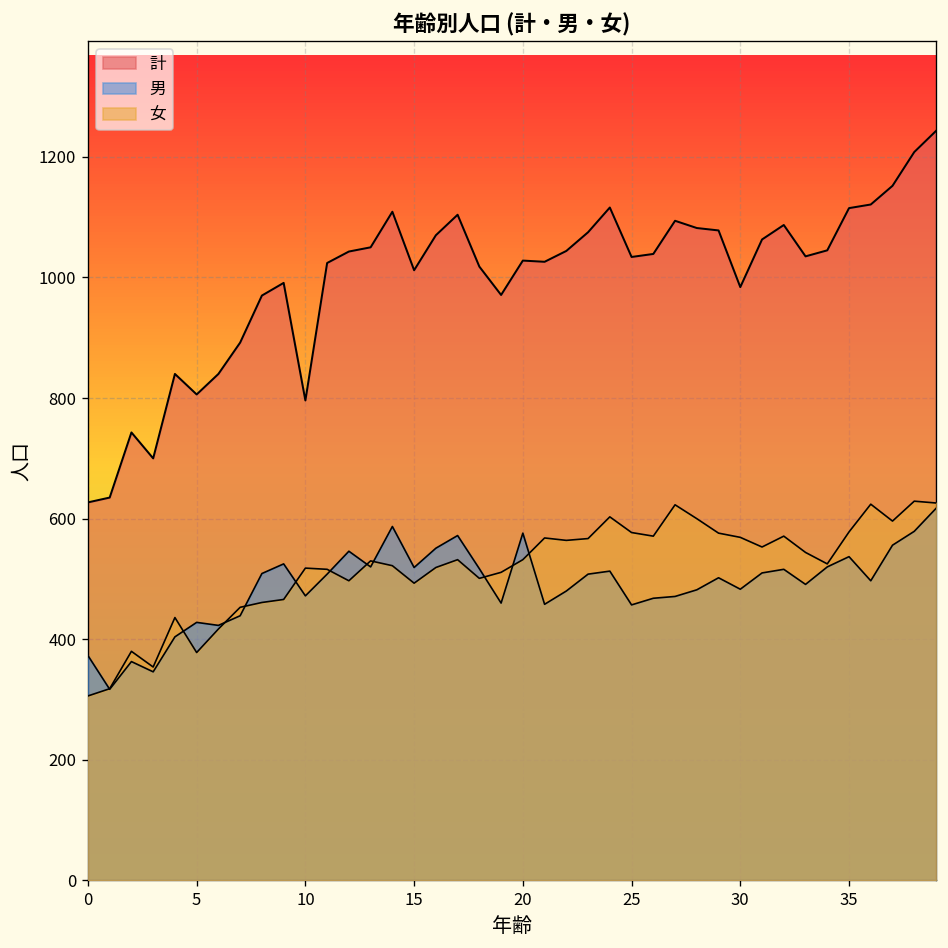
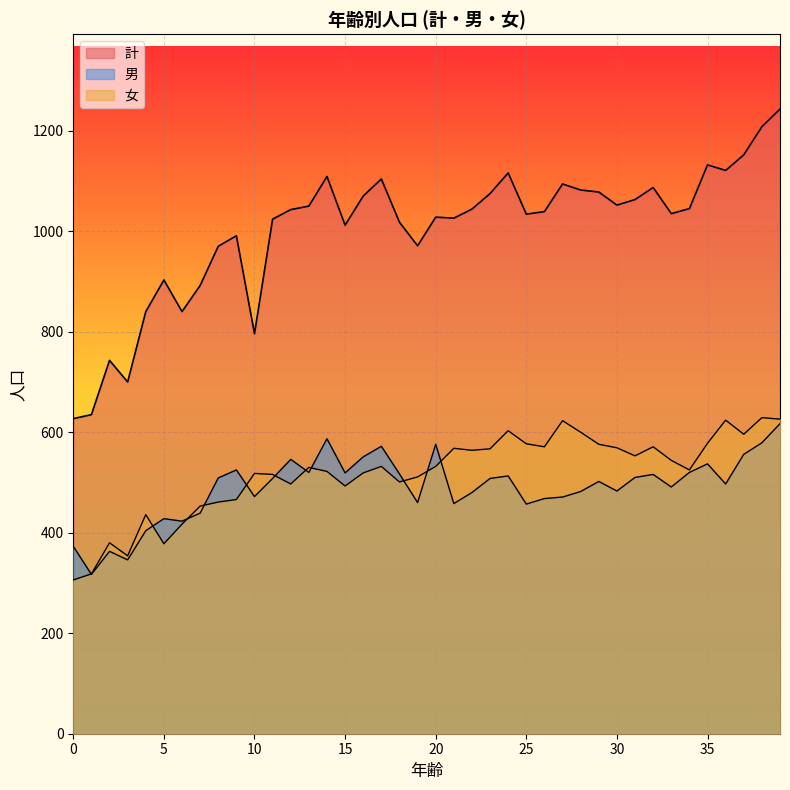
計, 5: 810 -> 900
計, 30: 980 -> 1050
計, 35: 1120 -> 1130
